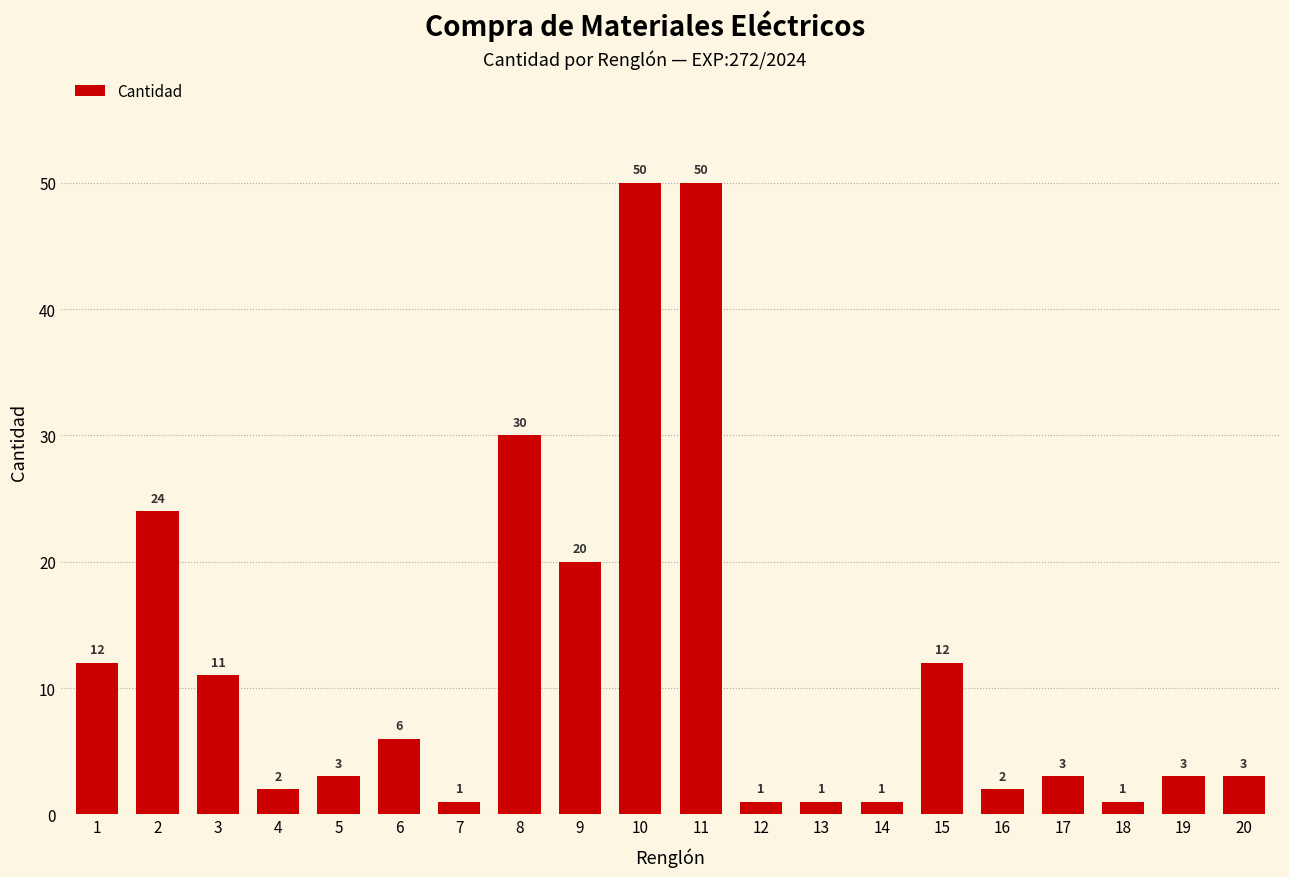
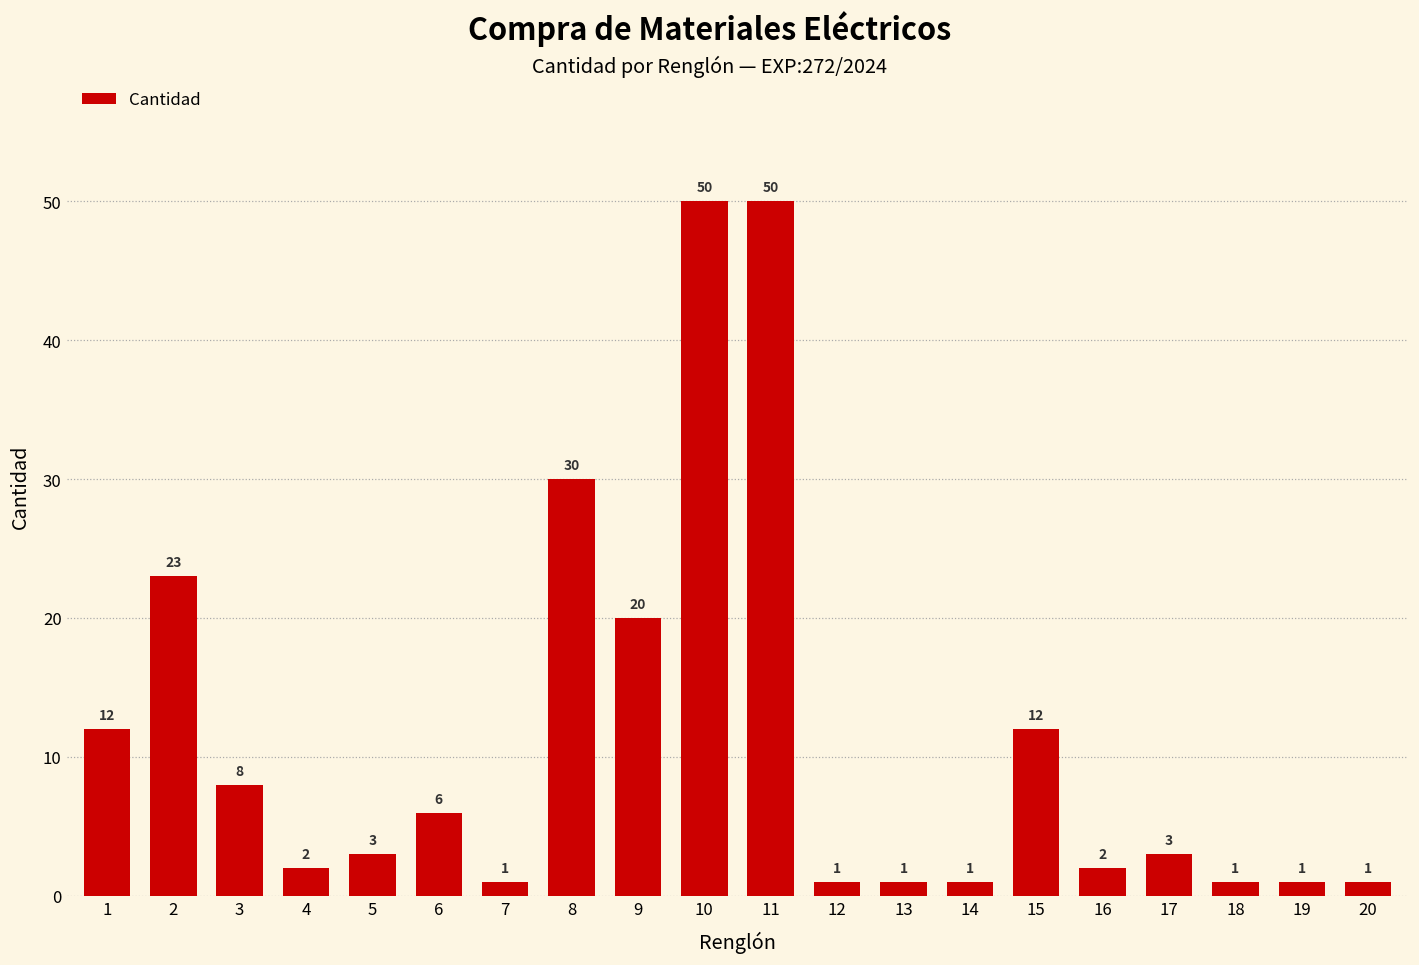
2: 24 -> 23
3: 11 -> 8
19: 3 -> 1
20: 3 -> 1
